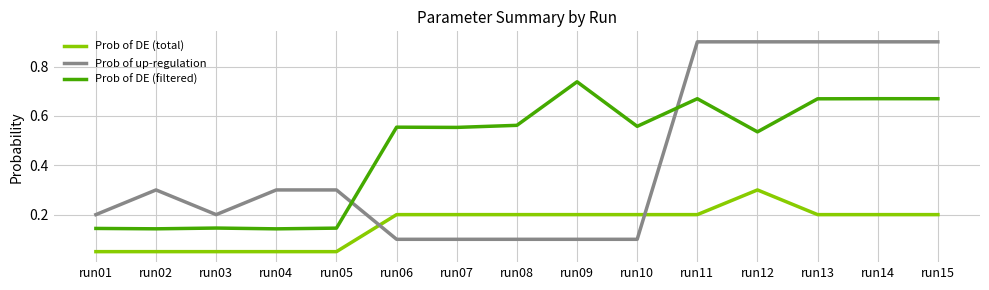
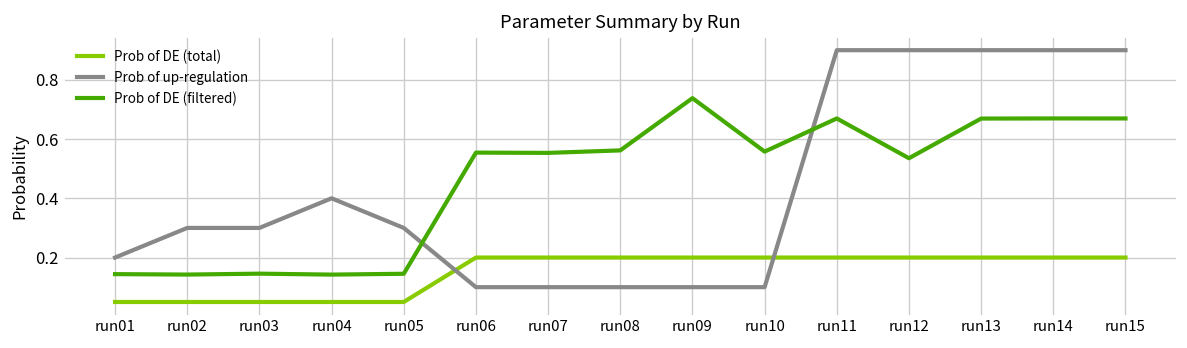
Prob of up-regulation, run03: 0.2 -> 0.3
Prob of up-regulation, run04: 0.3 -> 0.4
Prob of DE (total), run12: 0.3 -> 0.2
